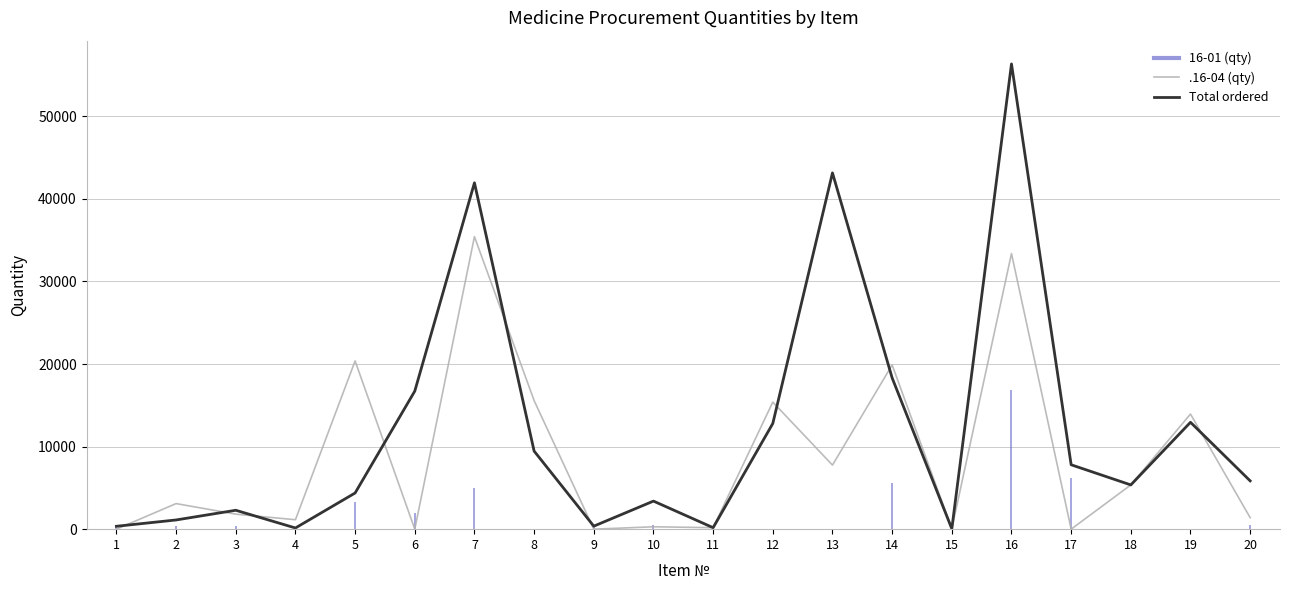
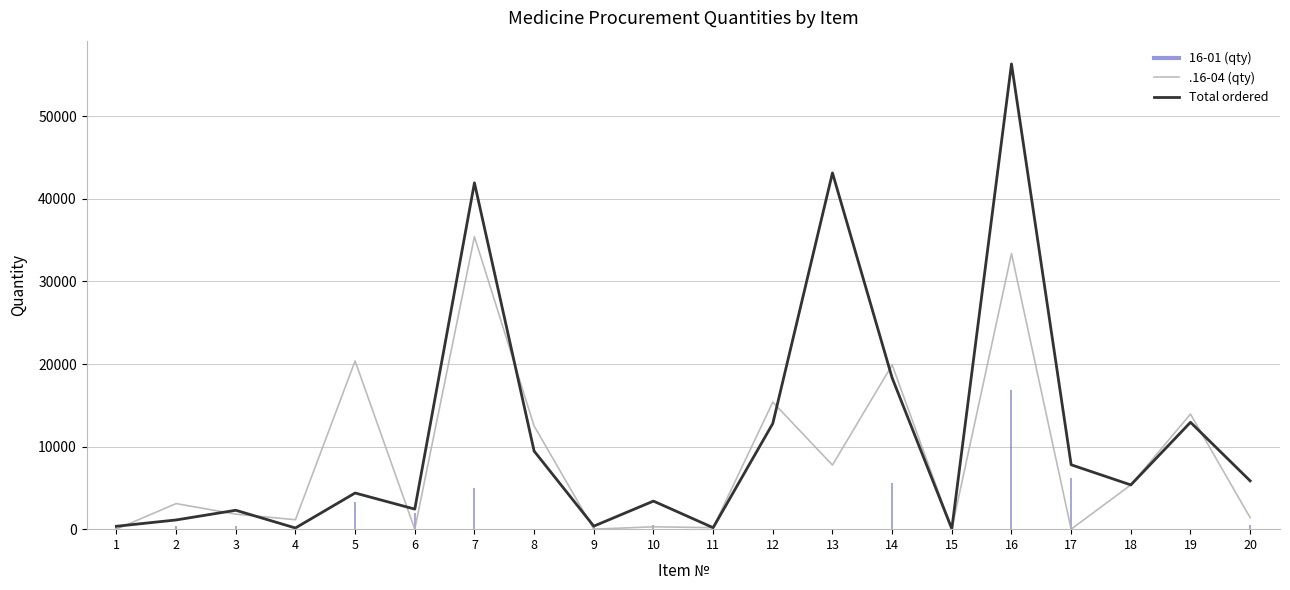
Total ordered, 6: 17000 -> 2000
.16-04 (qty), 8: 16000 -> 13000
